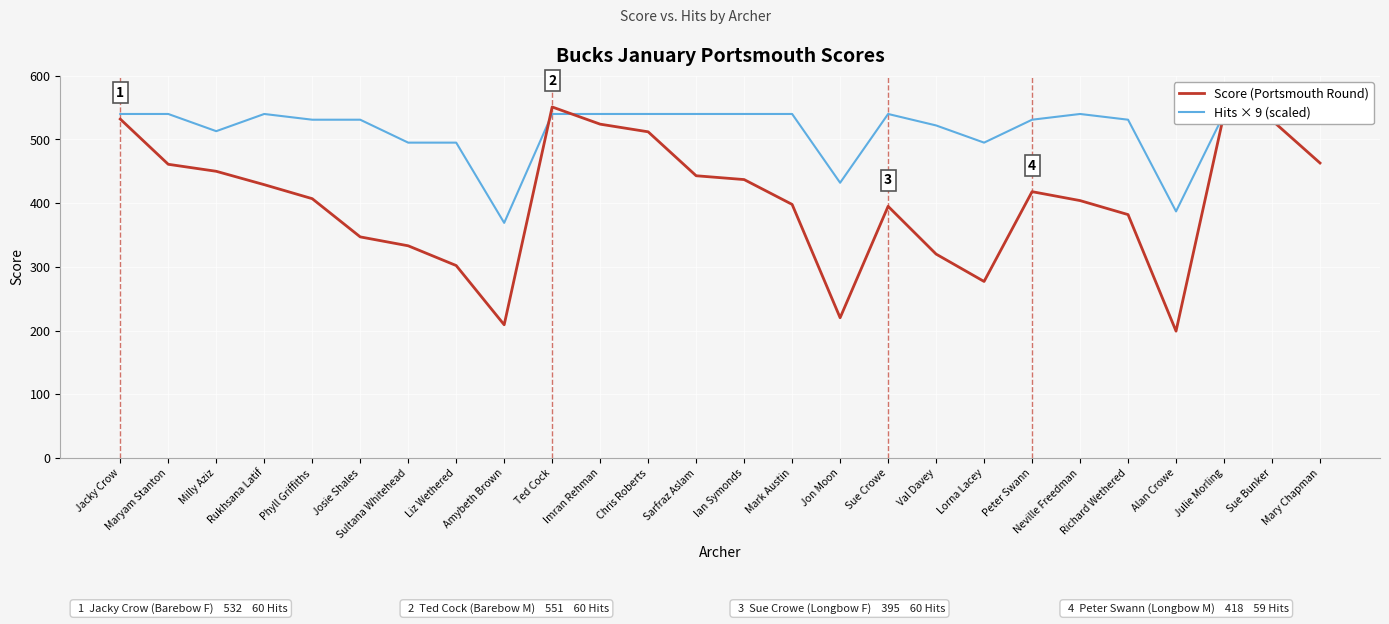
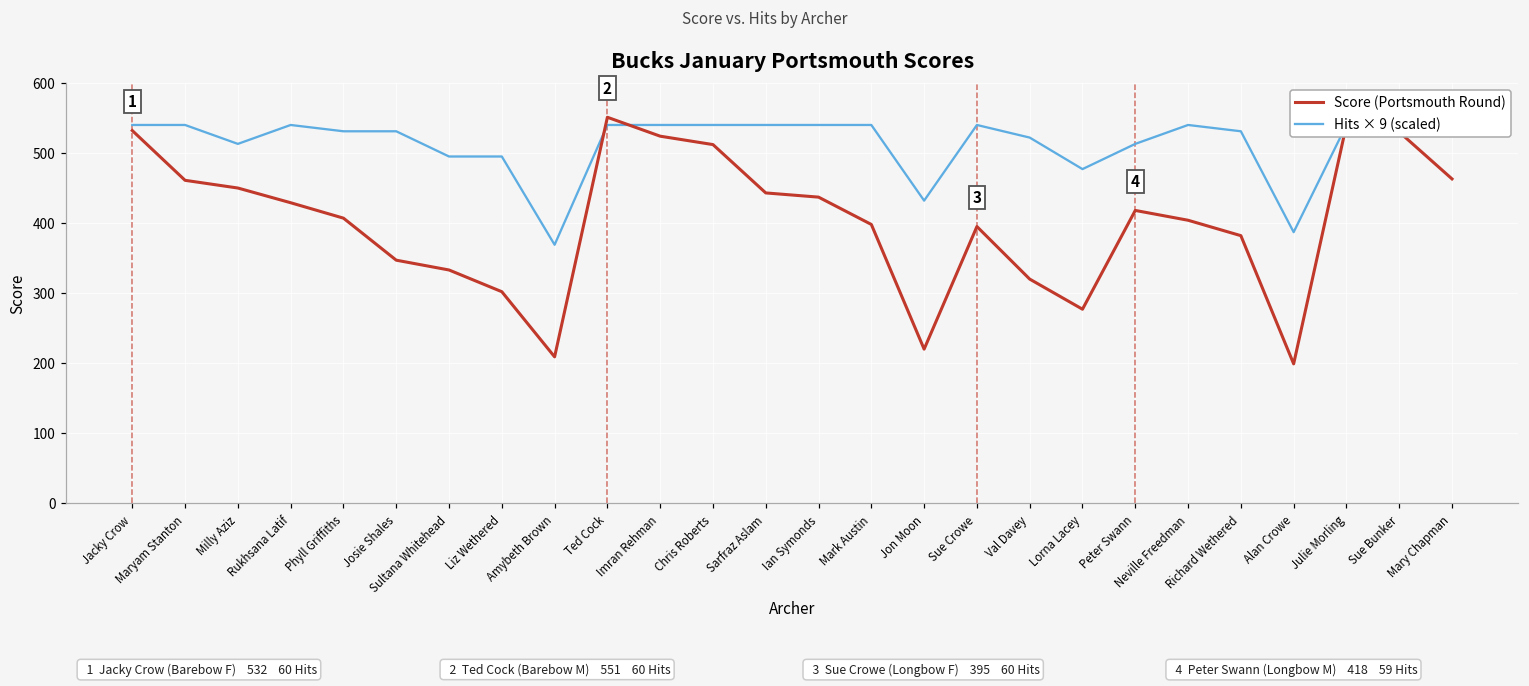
Hits × 9 (scaled), Lorna Lacey: 500 -> 480
Hits × 9 (scaled), Peter Swann: 530 -> 510
